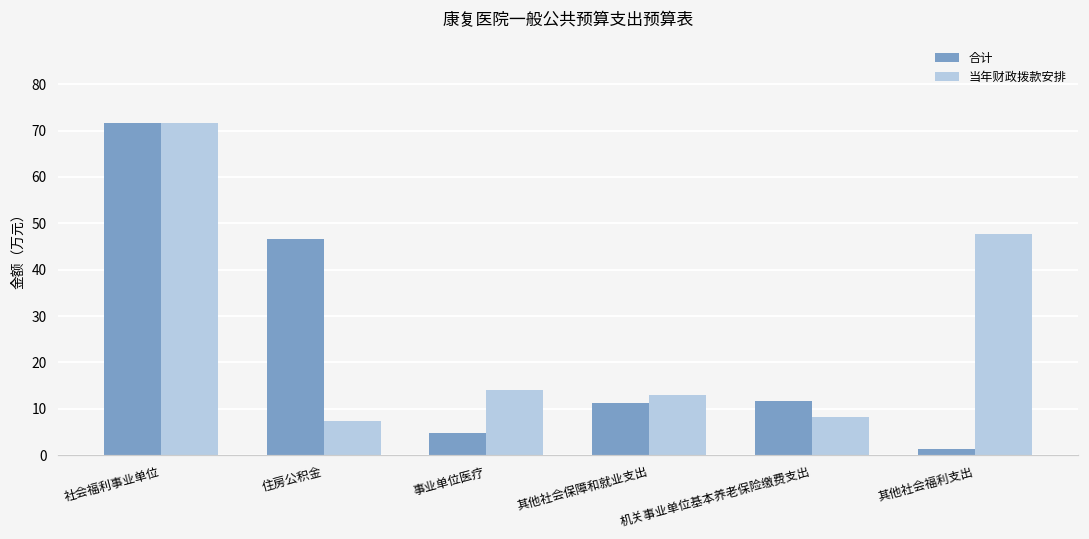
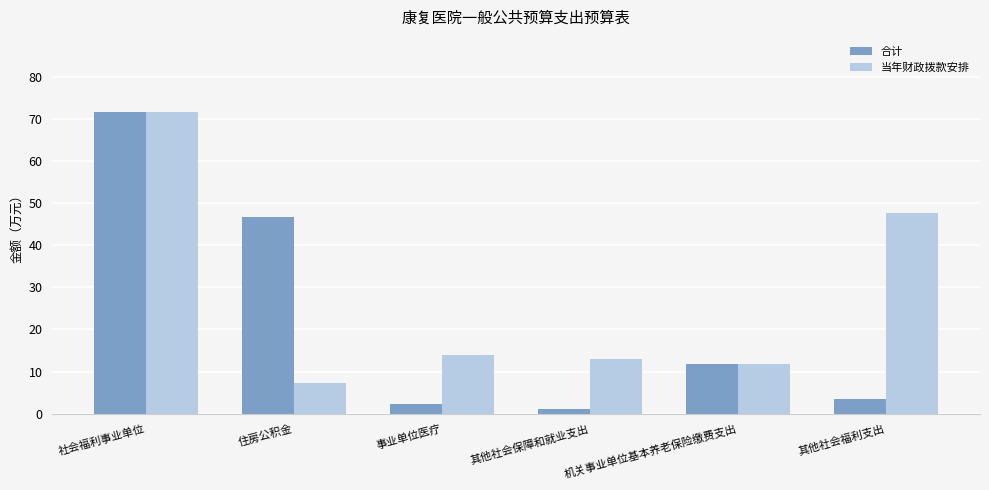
合计, 事业单位医疗: 5 -> 2
合计, 其他社会保障和就业支出: 11 -> 1
当年财政拨款安排, 机关事业单位基本养老保险缴费支出: 8 -> 12
合计, 其他社会福利支出: 1 -> 3
